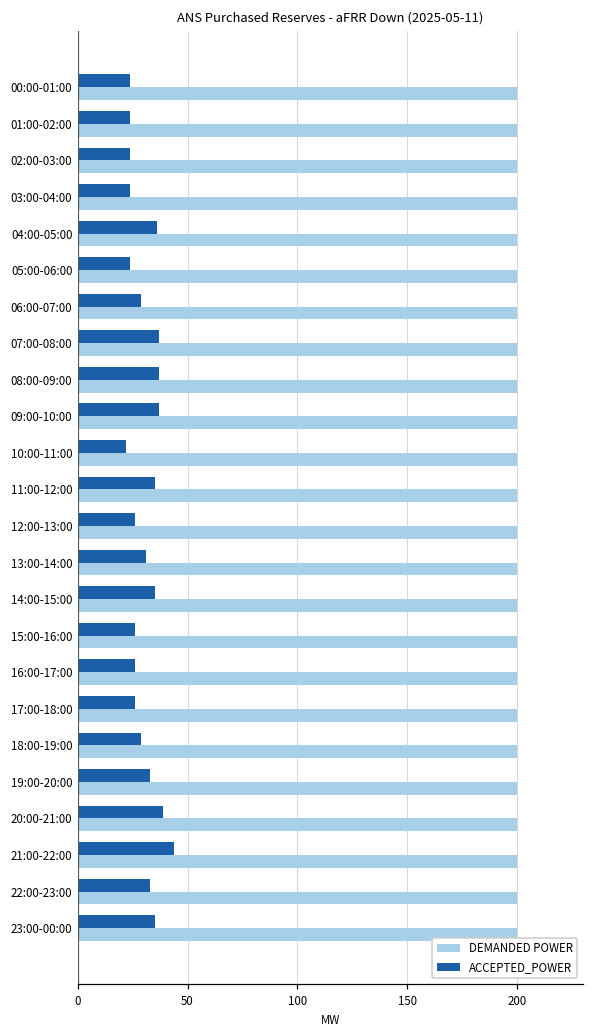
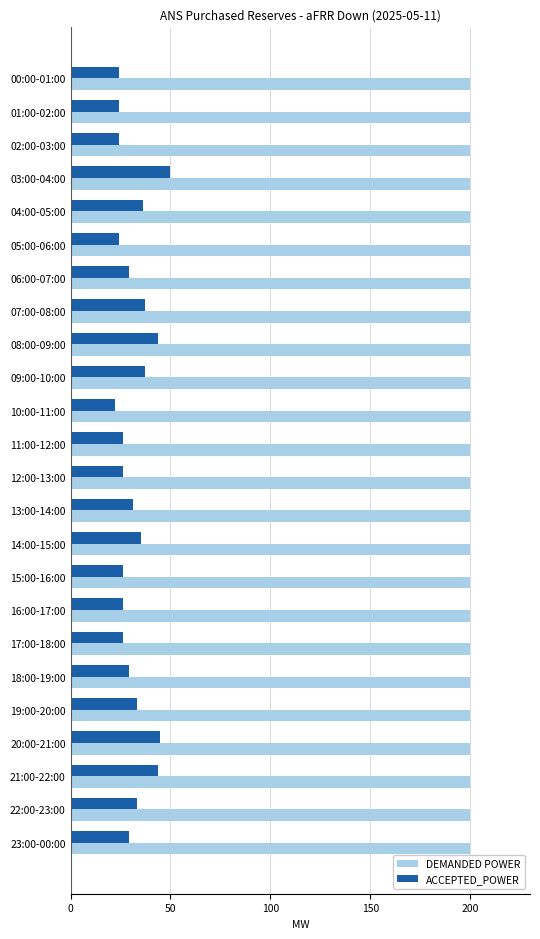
ACCEPTED_POWER, 03:00-04:00: 24 -> 50
ACCEPTED_POWER, 08:00-09:00: 37 -> 44
ACCEPTED_POWER, 11:00-12:00: 35 -> 26
ACCEPTED_POWER, 20:00-21:00: 39 -> 45
ACCEPTED_POWER, 23:00-00:00: 35 -> 29
